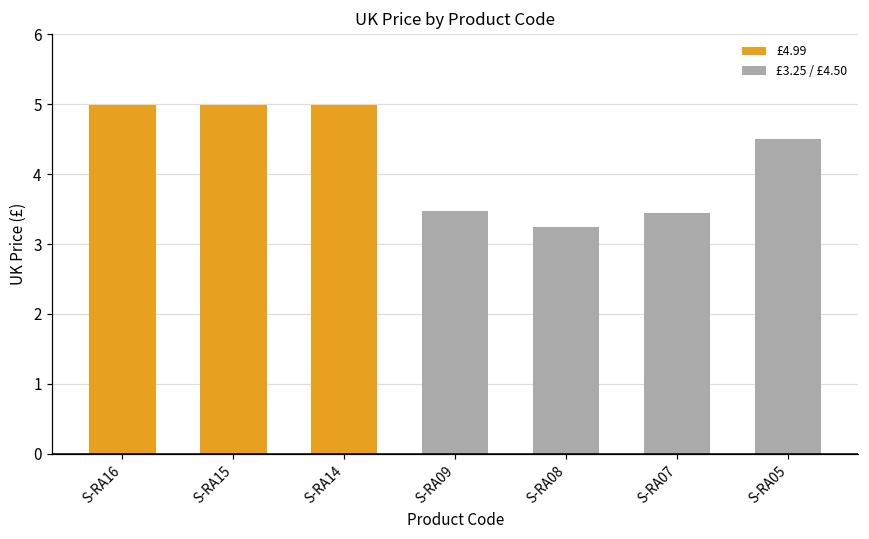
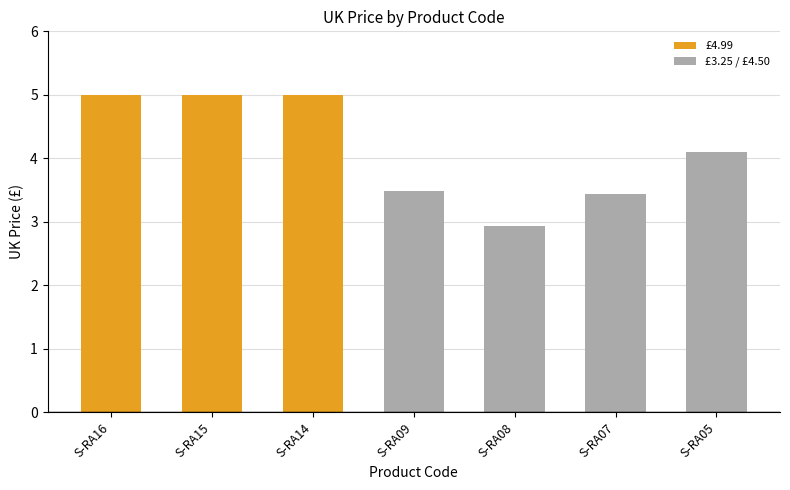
S-RA08: 3.3 -> 2.9
S-RA05: 4.5 -> 4.1
